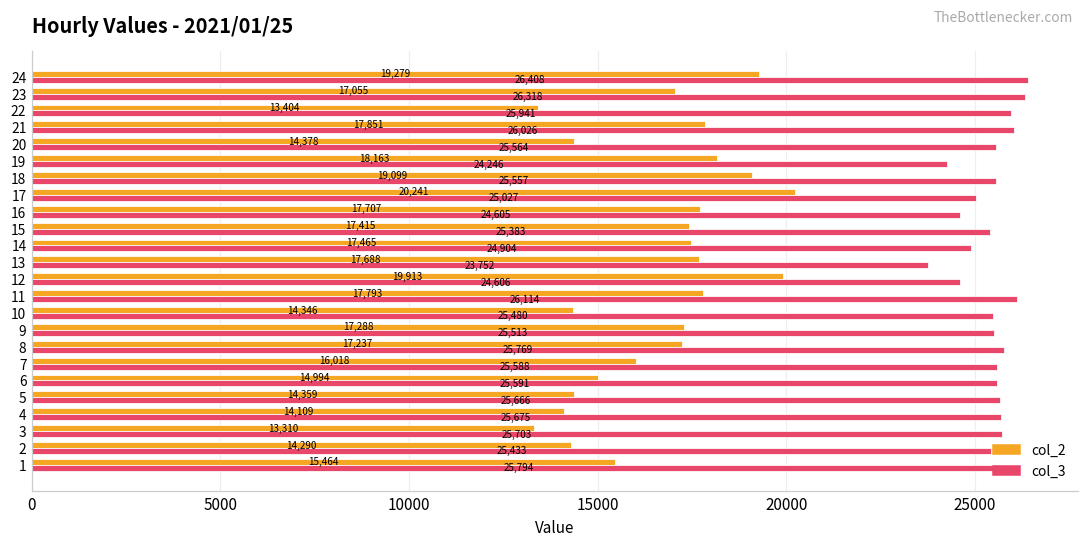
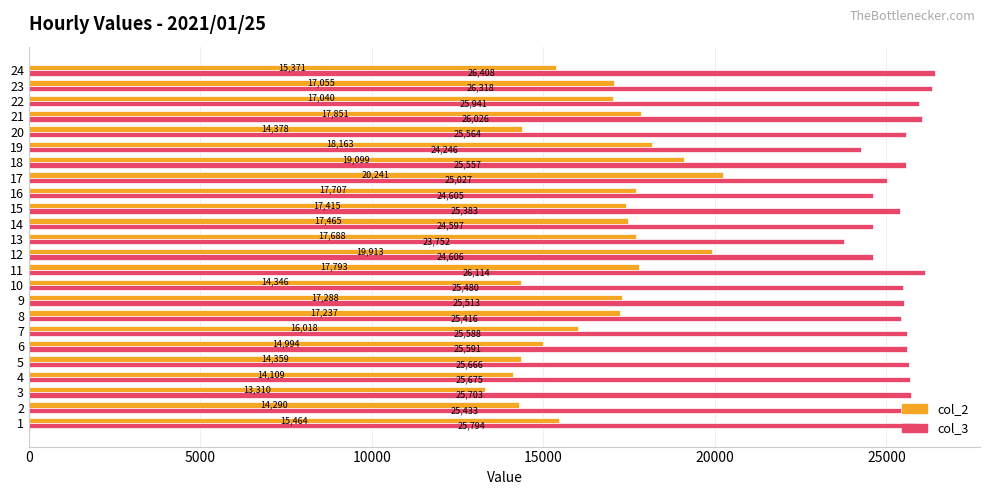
col_2, 24: 19,279 -> 15,371
col_2, 22: 13,404 -> 17,040
col_3, 14: 24,904 -> 24,597
col_3, 8: 25,769 -> 25,416
